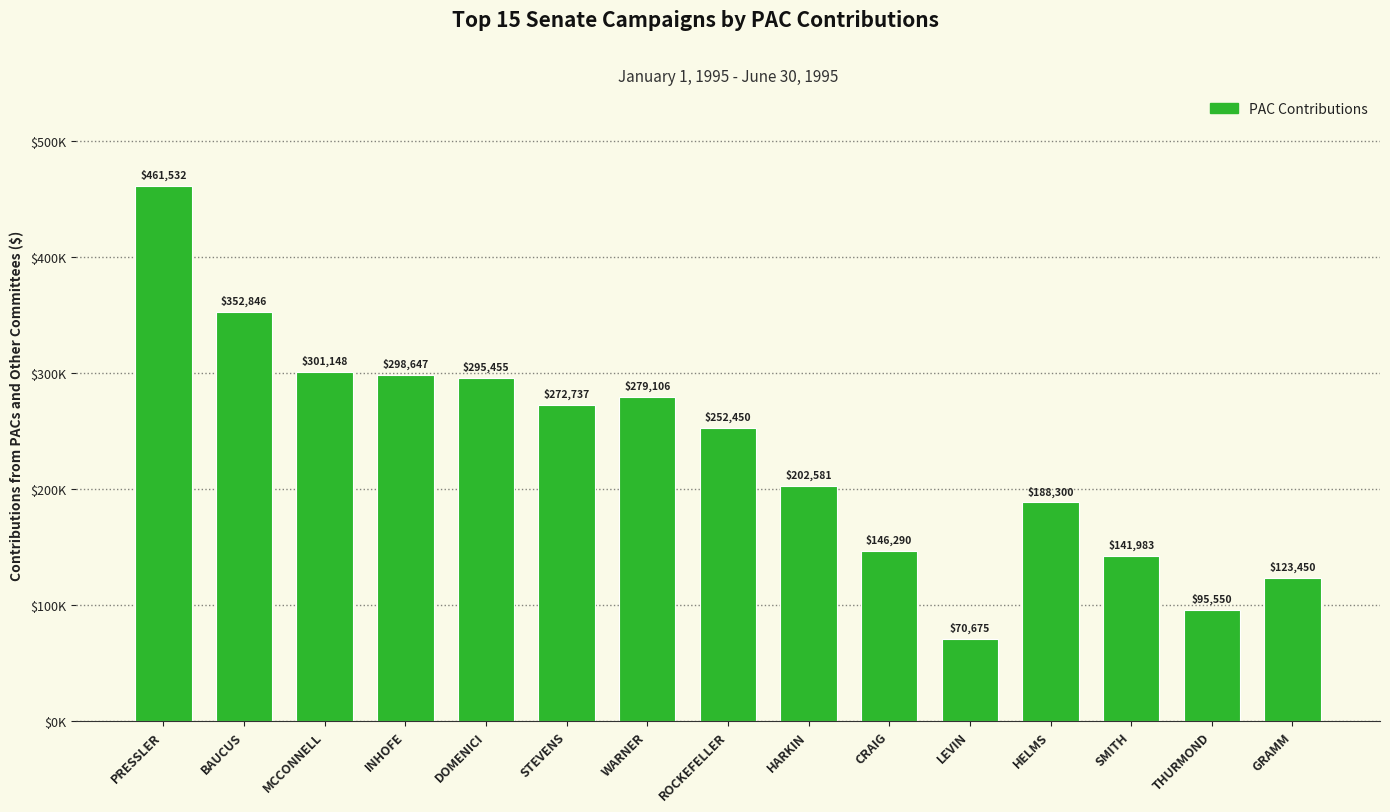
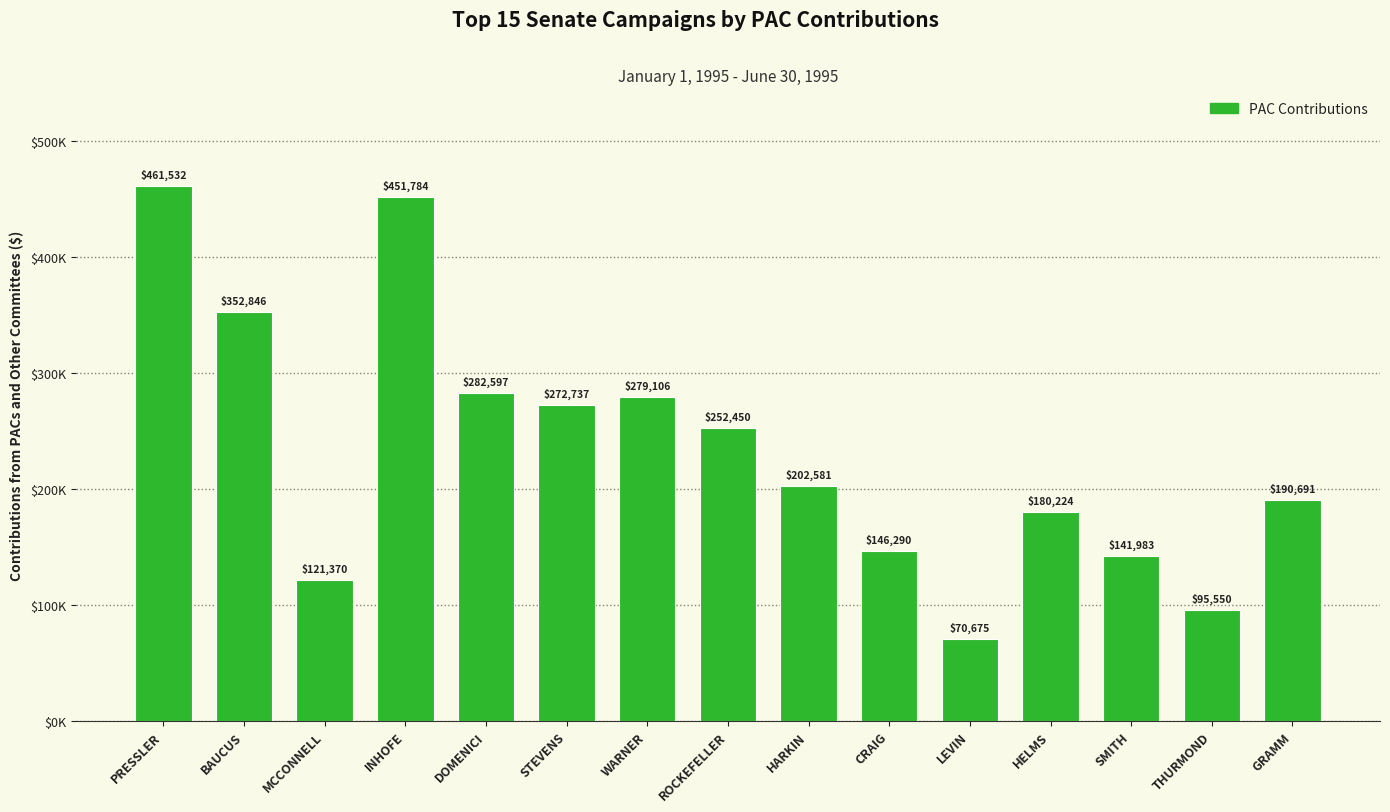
MCCONNELL: $301,148 -> $121,370
INHOFE: $298,647 -> $451,784
DOMENICI: $295,455 -> $282,597
HELMS: $188,300 -> $180,224
GRAMM: $123,450 -> $190,691
